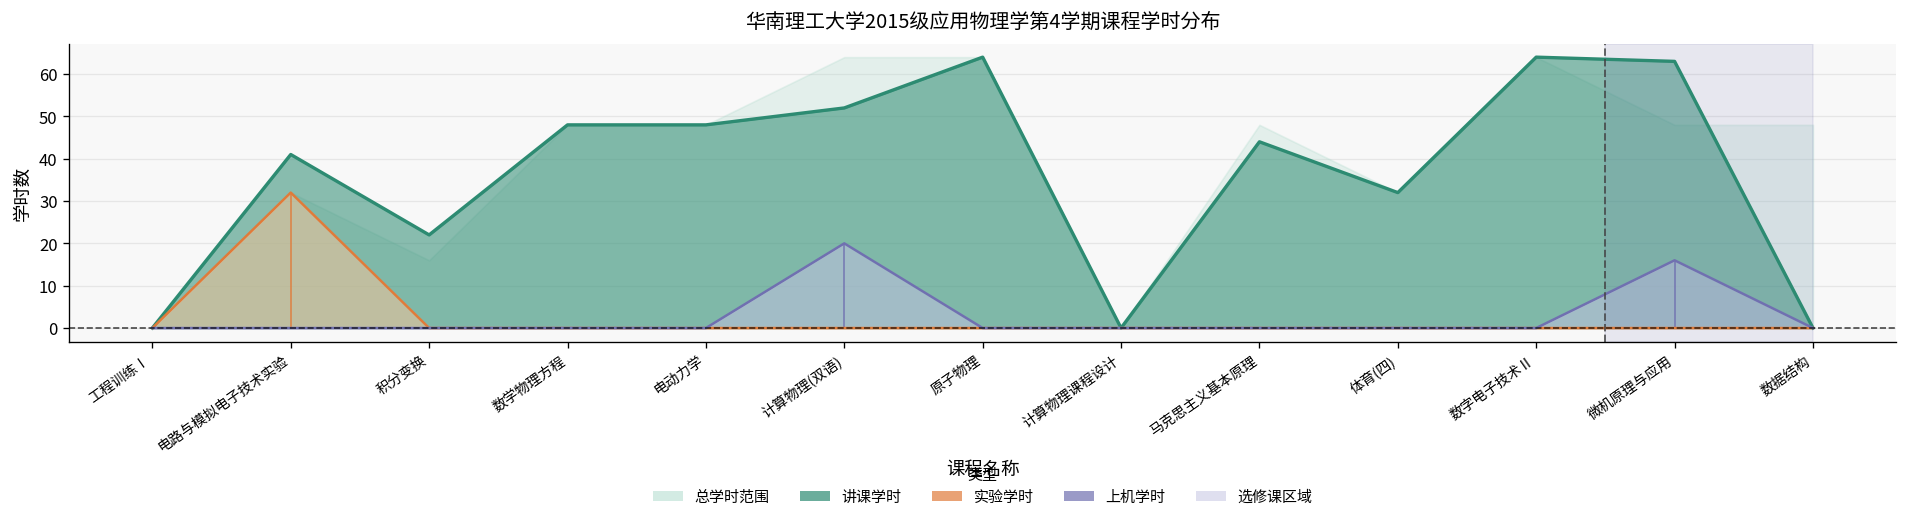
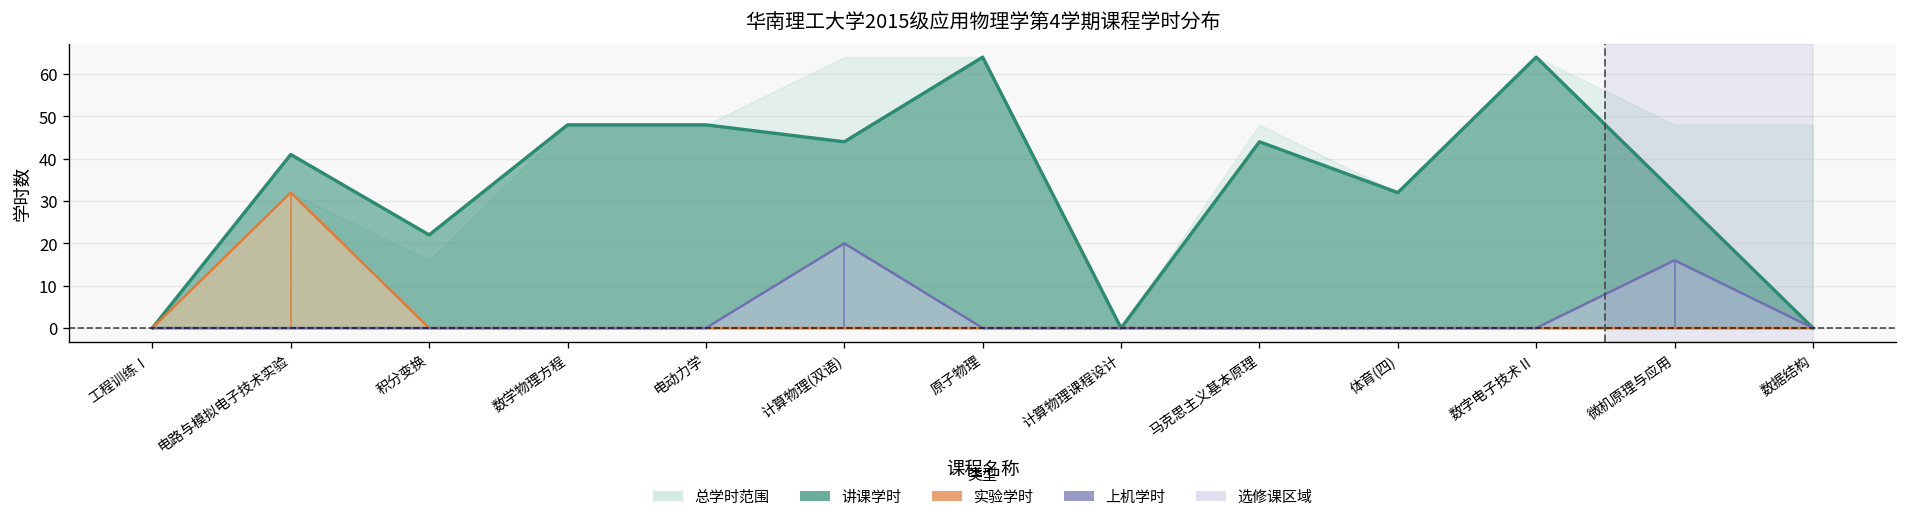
讲课学时, 计算物理(双语): 52 -> 44
讲课学时, 微机原理与应用: 63 -> 32
